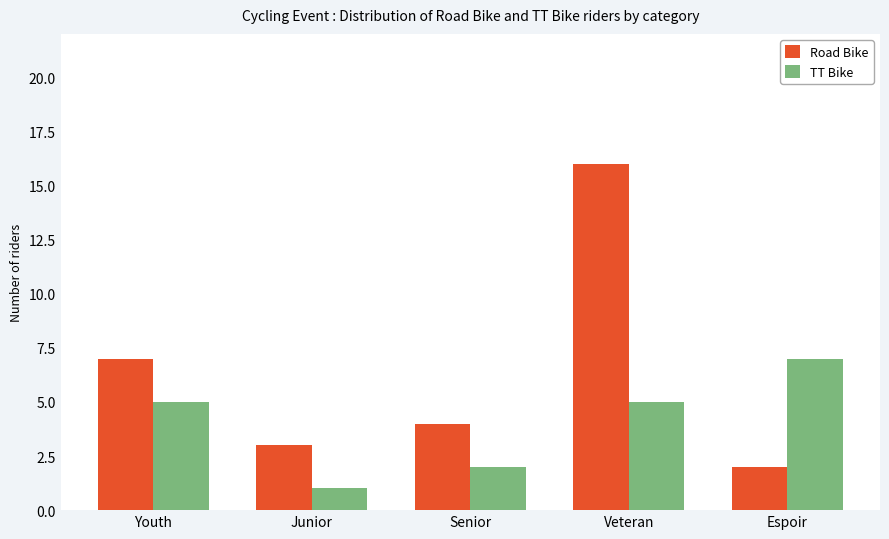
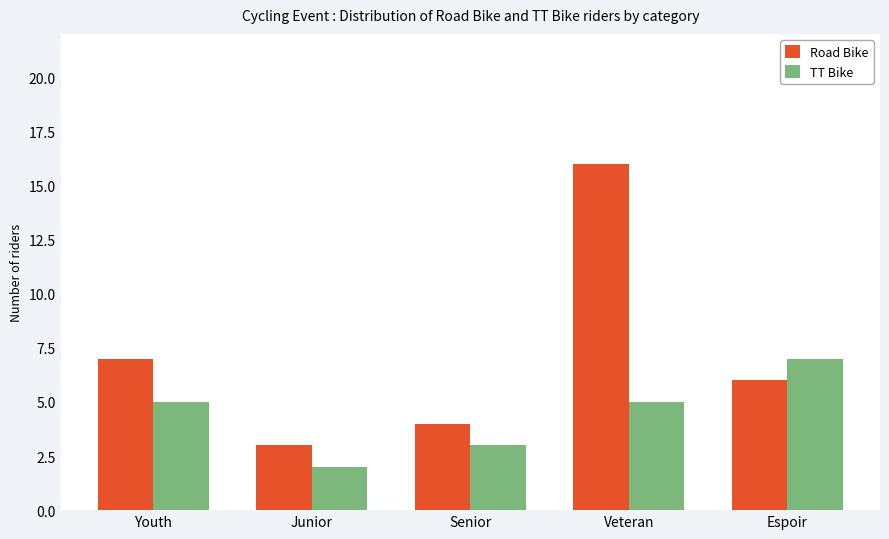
TT Bike, Junior: 1 -> 2
TT Bike, Senior: 2 -> 3
Road Bike, Espoir: 2 -> 6
